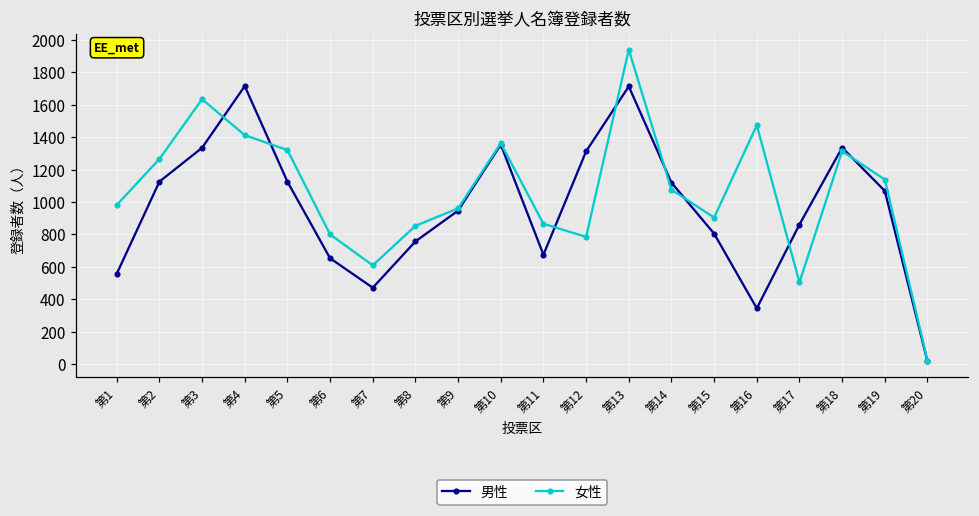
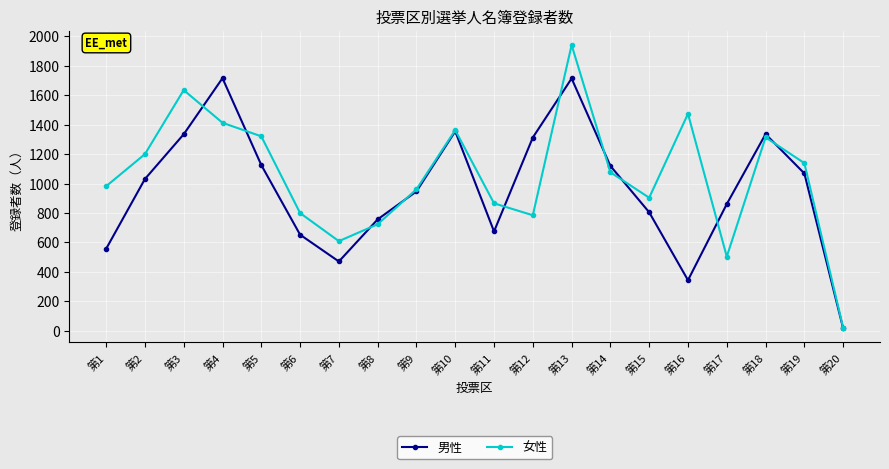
男性, 第2: 1130 -> 1030
女性, 第2: 1270 -> 1200
女性, 第8: 850 -> 720
